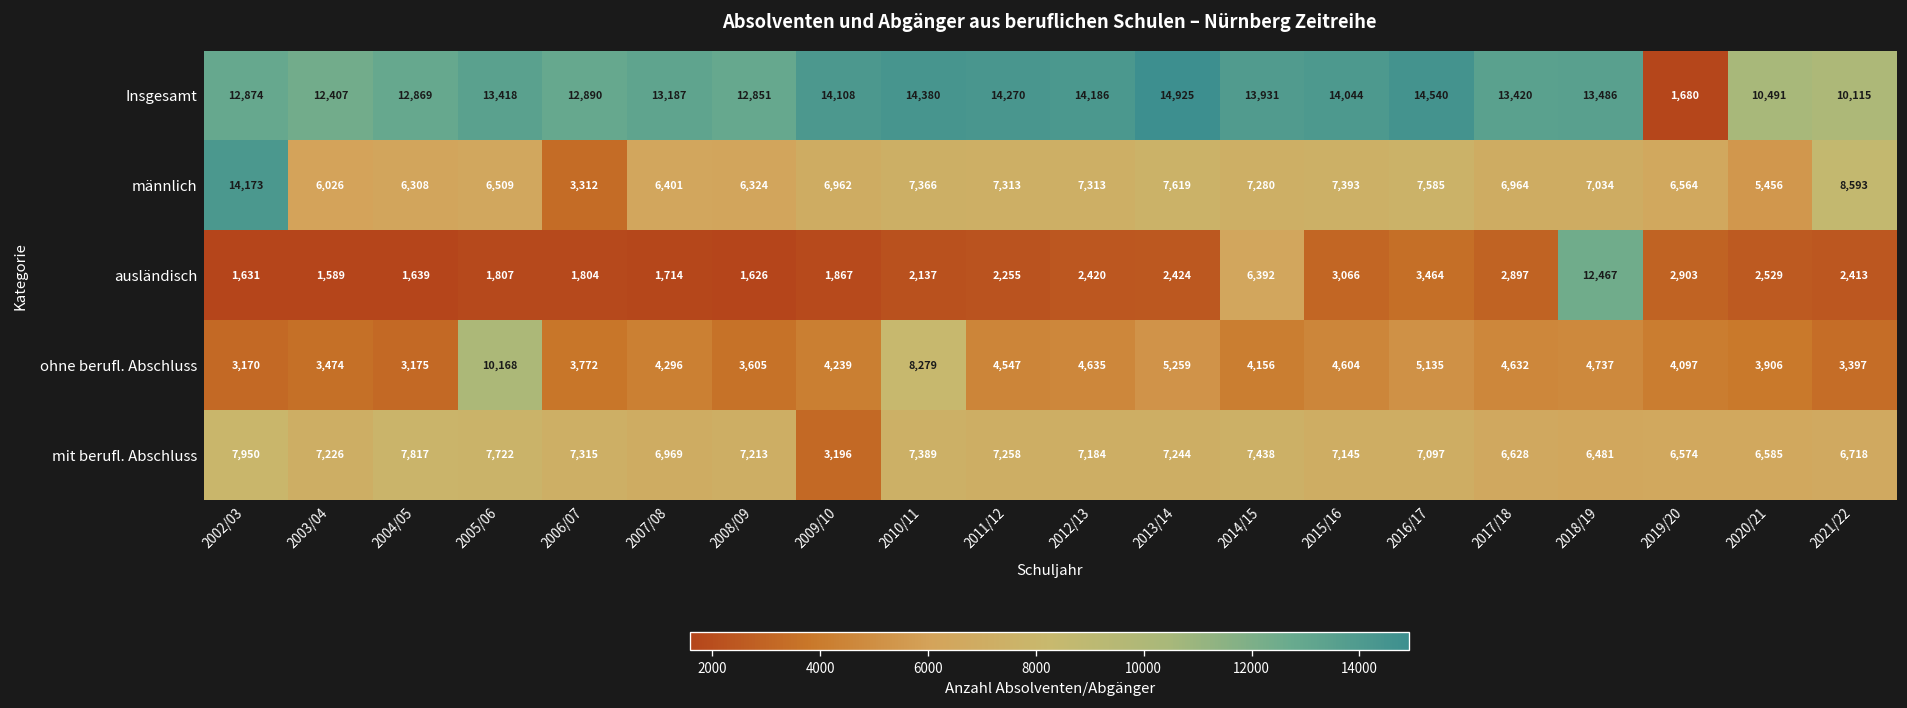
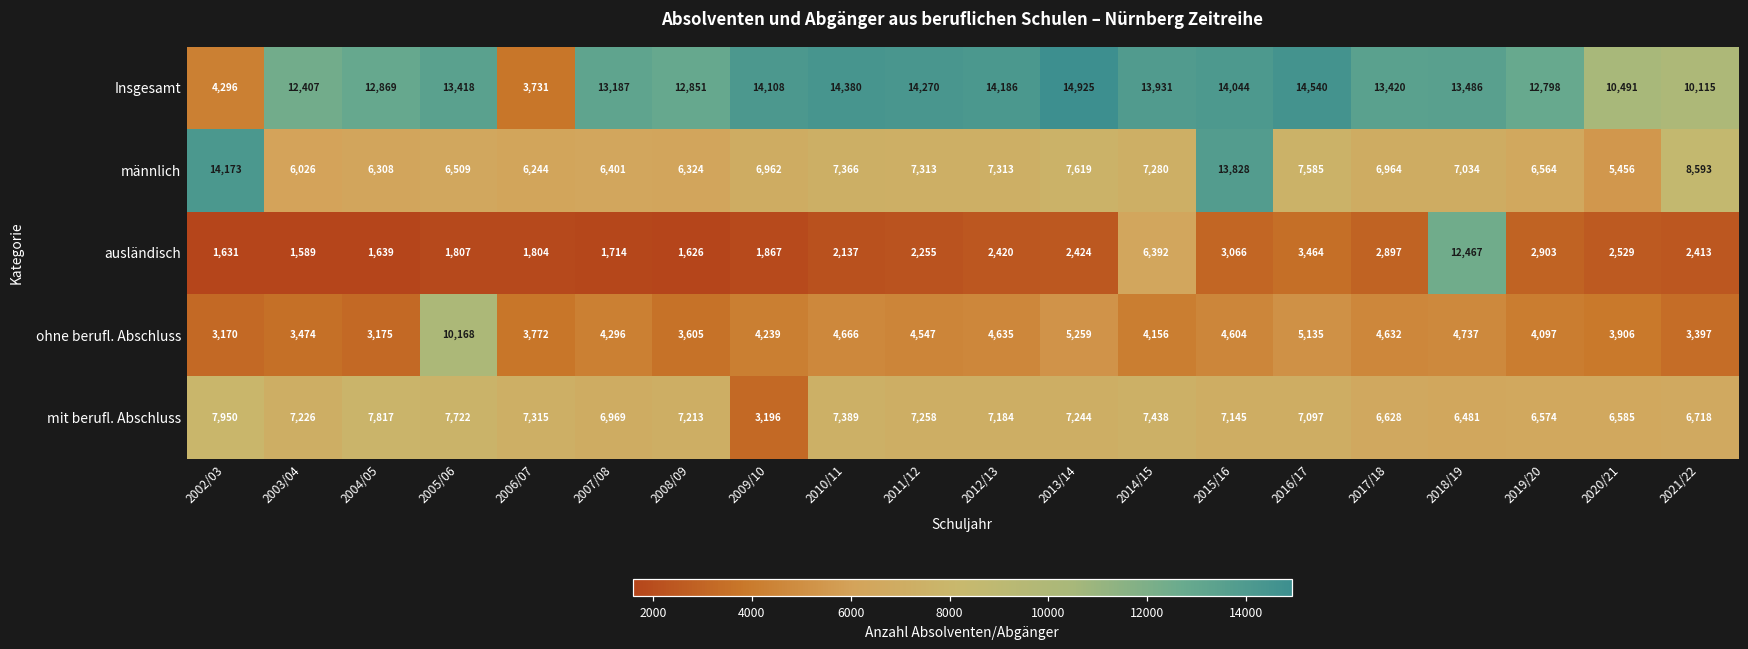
Insgesamt, 2002/03: 12,874 -> 4,296
Insgesamt, 2006/07: 12,890 -> 3,731
Insgesamt, 2019/20: 1,680 -> 12,798
männlich, 2006/07: 3,312 -> 6,244
männlich, 2015/16: 7,393 -> 13,828
ohne berufl. Abschluss, 2010/11: 8,279 -> 4,666
